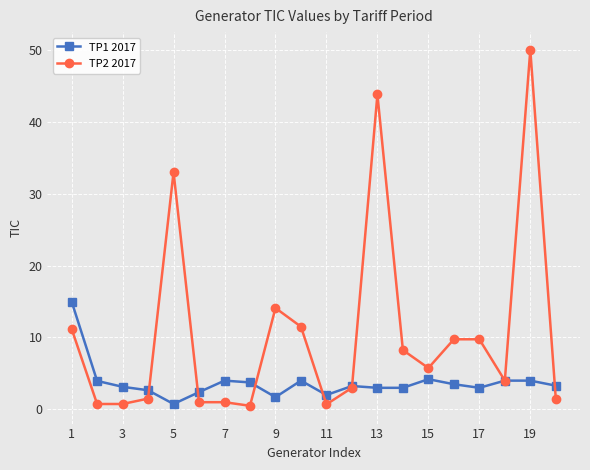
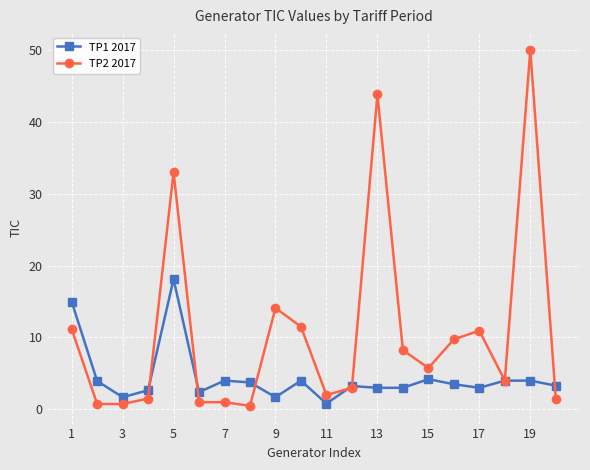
TP1 2017, 3: 3 -> 2
TP1 2017, 5: 1 -> 18
TP1 2017, 11: 2 -> 1
TP2 2017, 11: 1 -> 2
TP2 2017, 17: 10 -> 11
